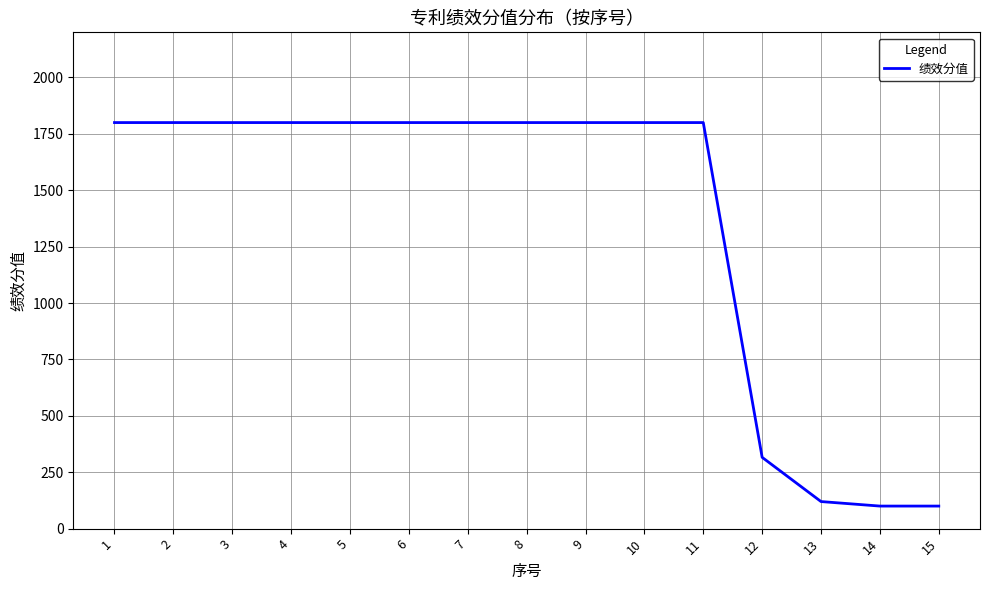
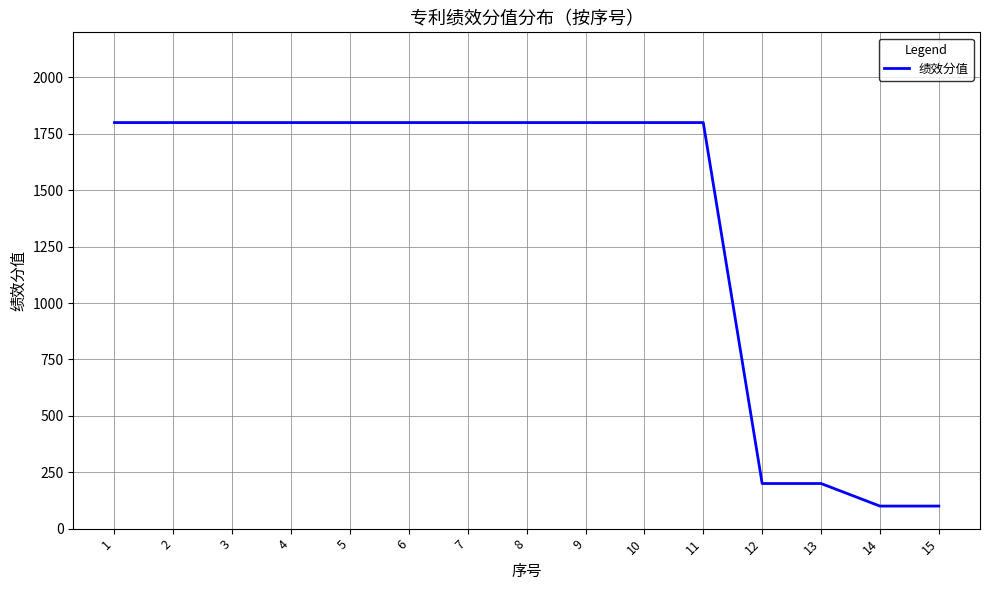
12: 320 -> 200
13: 120 -> 200
